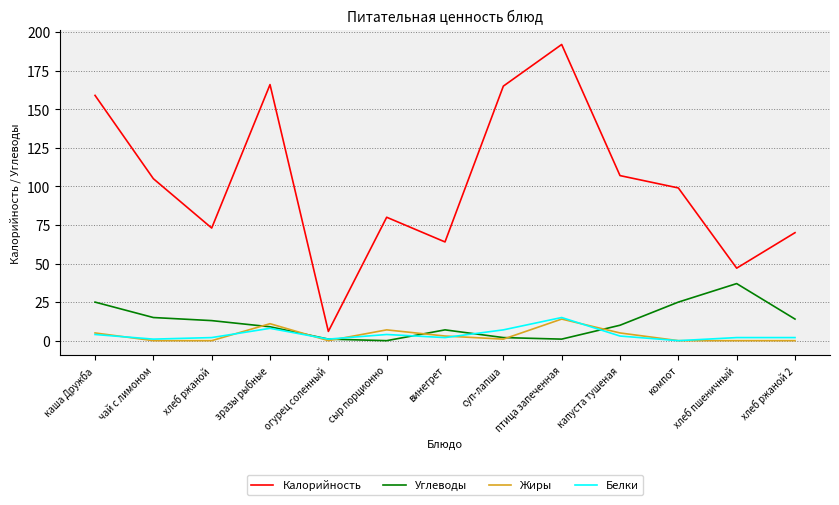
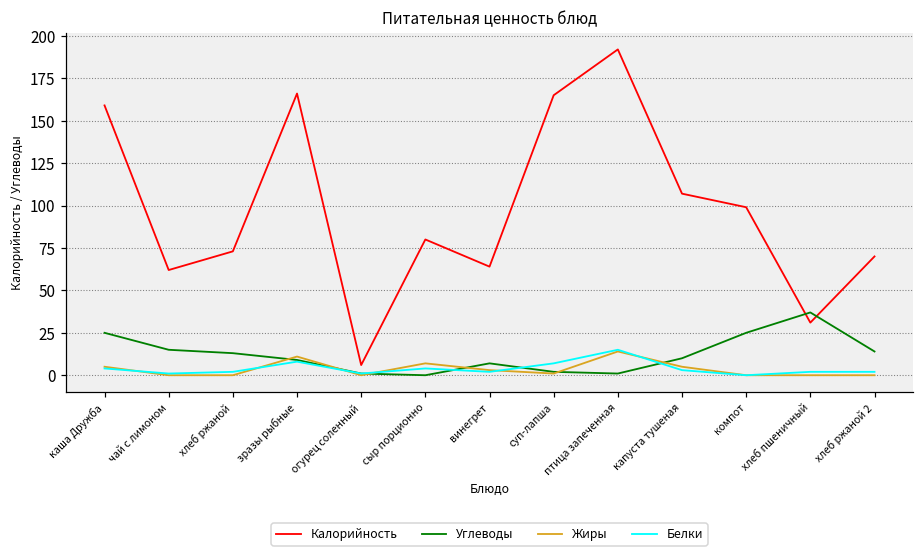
Калорийность, чай с лимоном: 105 -> 62
Калорийность, хлеб пшеничный: 47 -> 31
